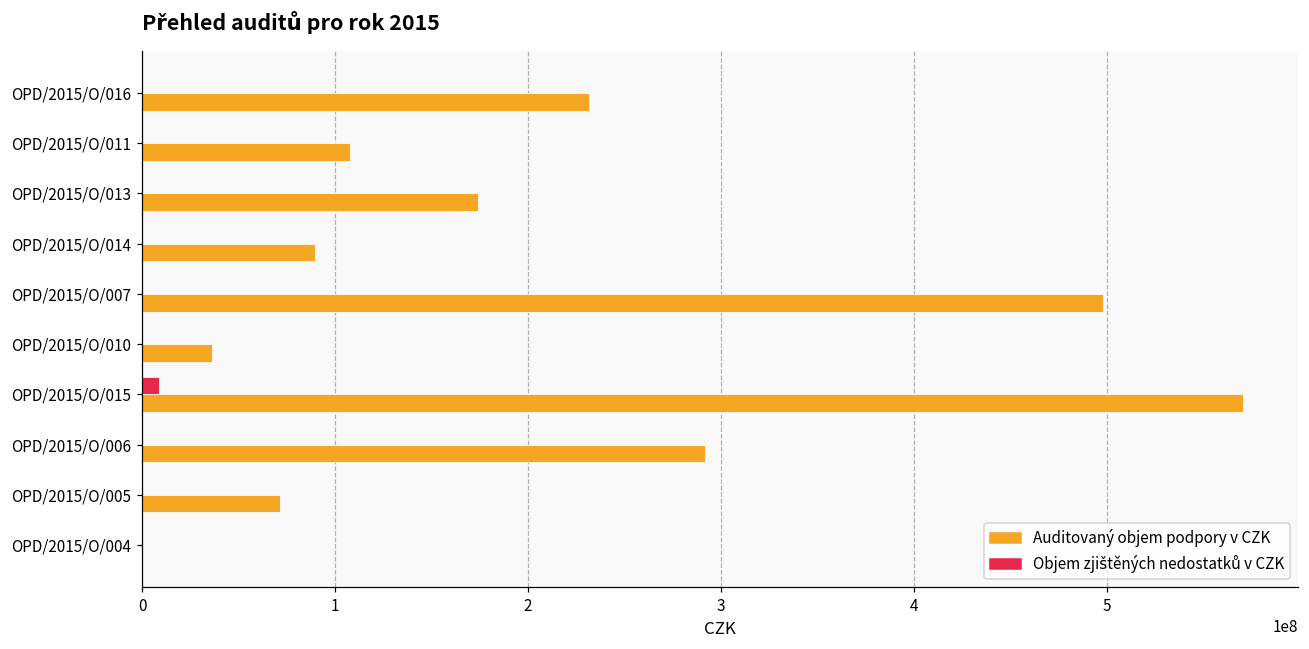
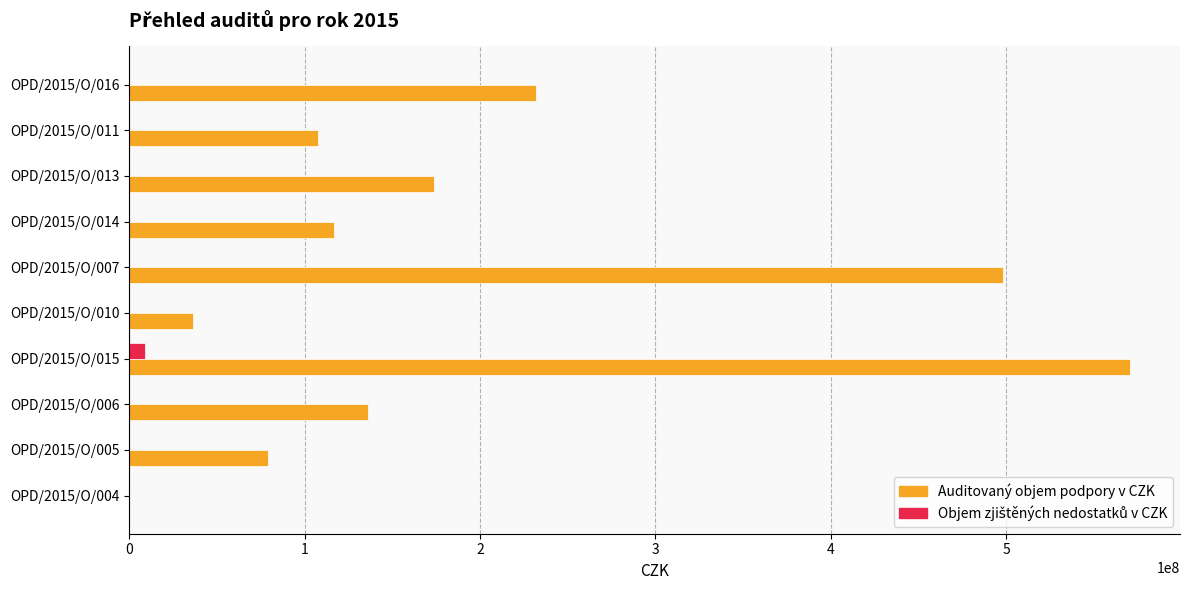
Auditovaný objem podpory v CZK, OPD/2015/O/014: 90000000 -> 117000000
Auditovaný objem podpory v CZK, OPD/2015/O/006: 292000000 -> 136000000
Auditovaný objem podpory v CZK, OPD/2015/O/005: 72000000 -> 79000000
